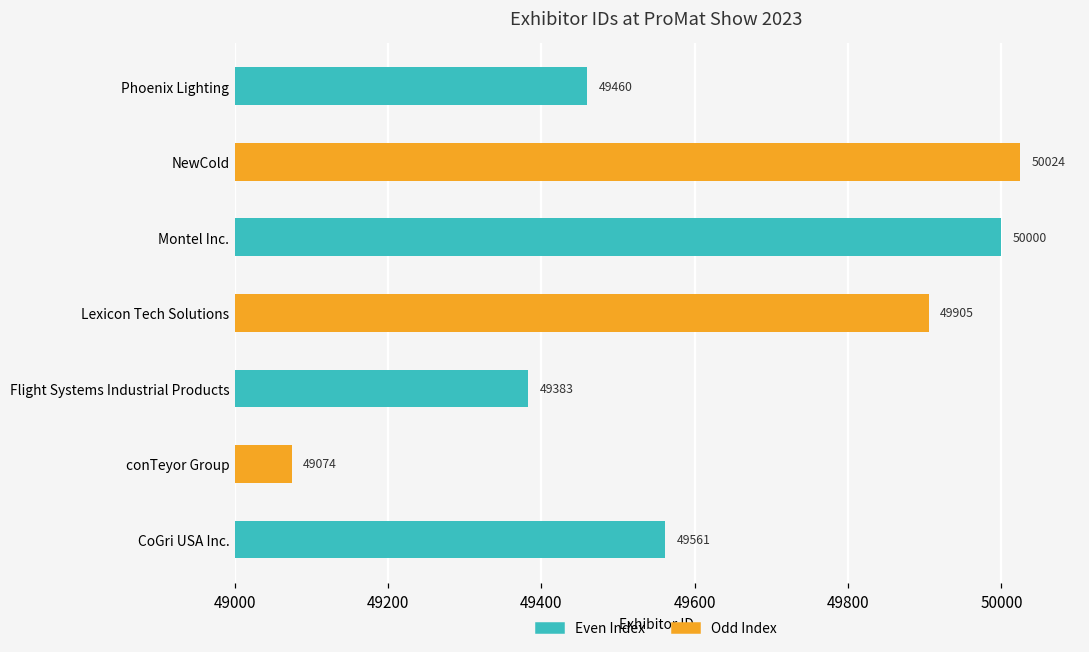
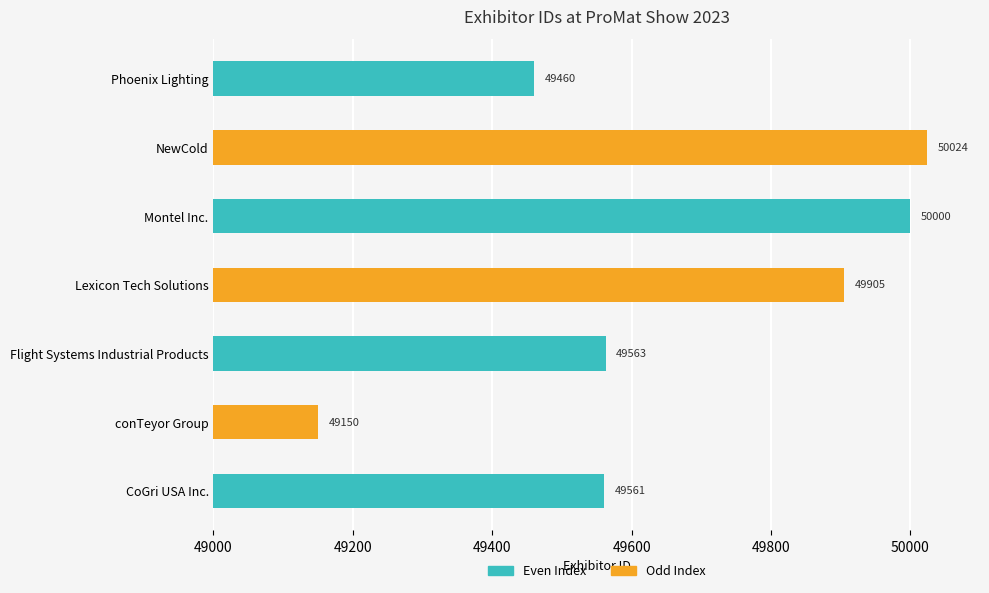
Flight Systems Industrial Products: 49383 -> 49563
conTeyor Group: 49074 -> 49150
